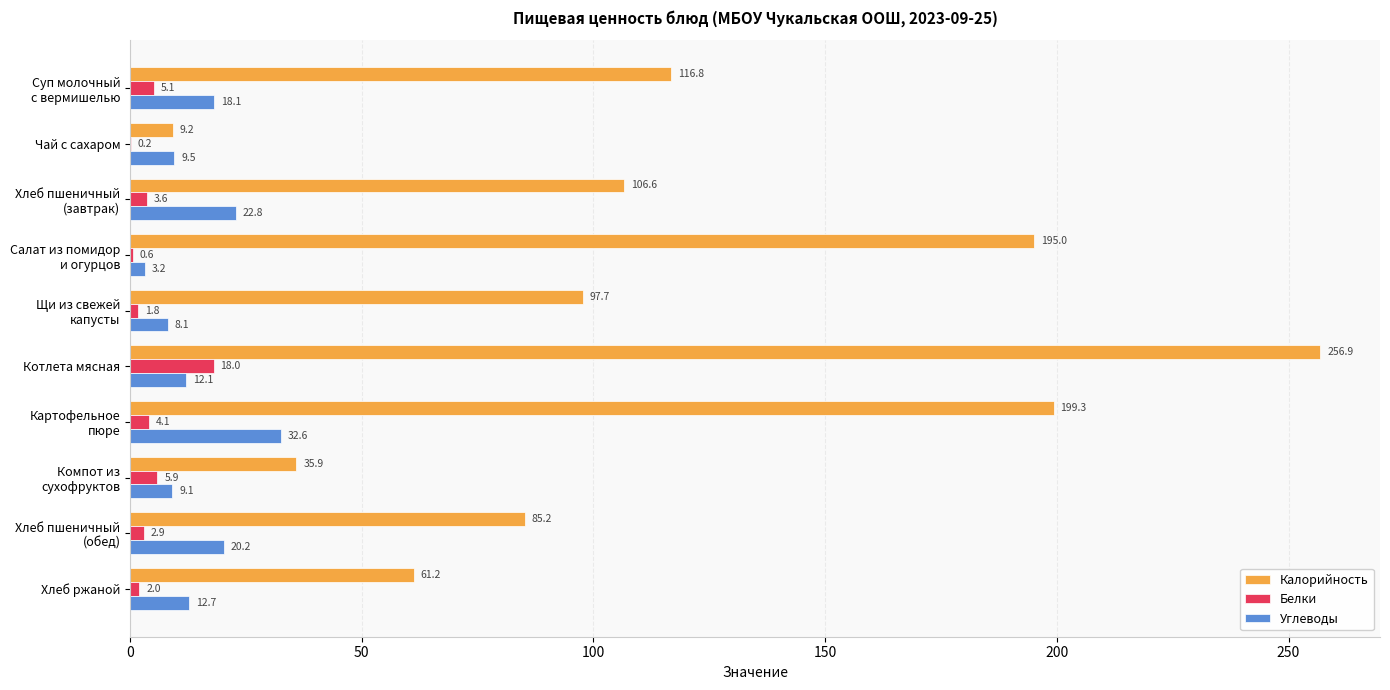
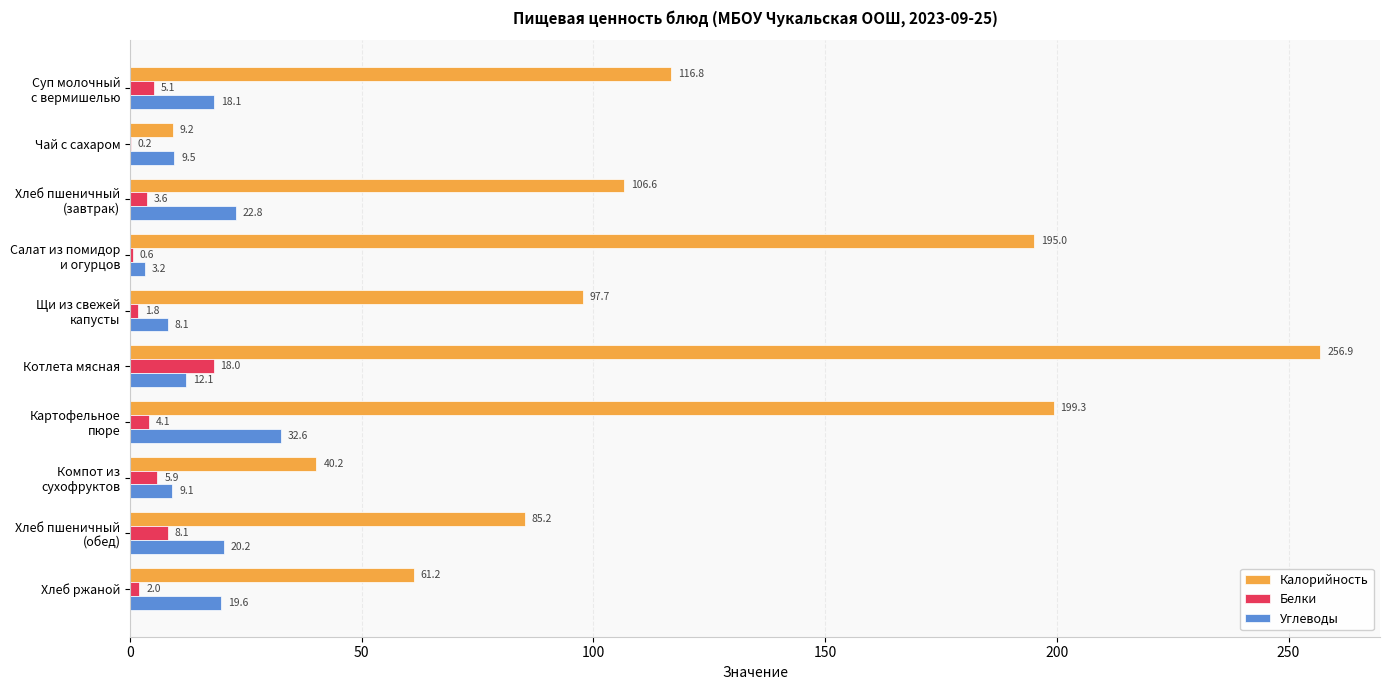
Калорийность, Компот из сухофруктов: 35.9 -> 40.2
Белки, Хлеб пшеничный (обед): 2.9 -> 8.1
Углеводы, Хлеб ржаной: 12.7 -> 19.6
